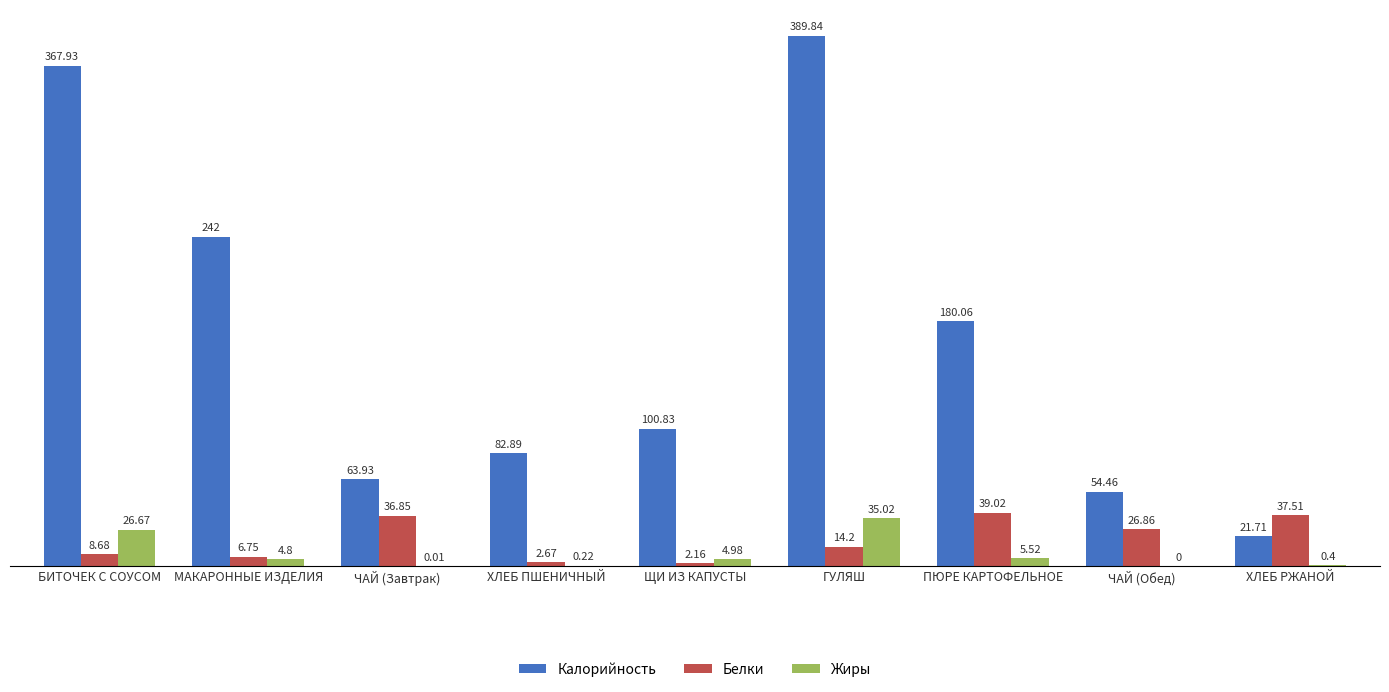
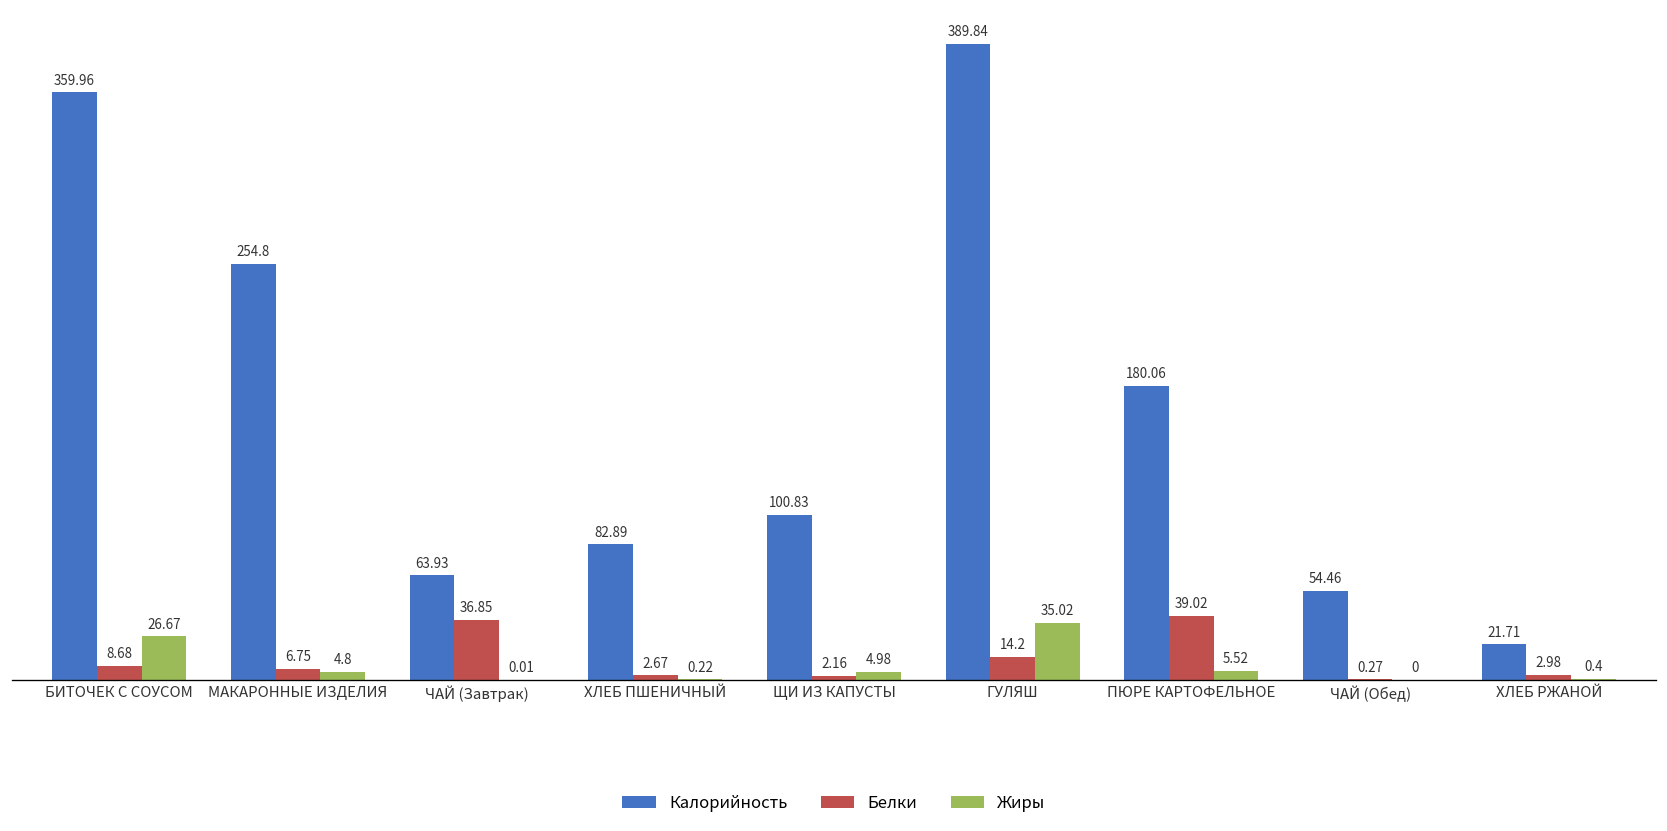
Калорийность, БИТОЧЕК С СОУСОМ: 367.93 -> 359.96
Калорийность, МАКАРОННЫЕ ИЗДЕЛИЯ: 242 -> 254.8
Белки, ЧАЙ (Обед): 26.86 -> 0.27
Белки, ХЛЕБ РЖАНОЙ: 37.51 -> 2.98
